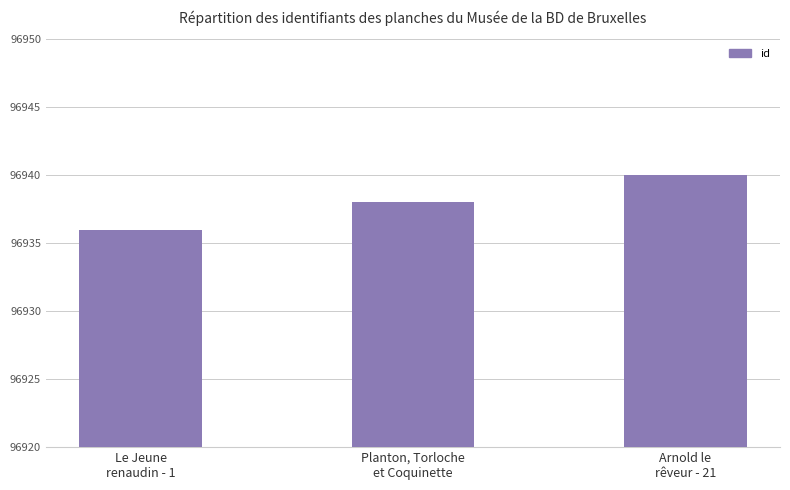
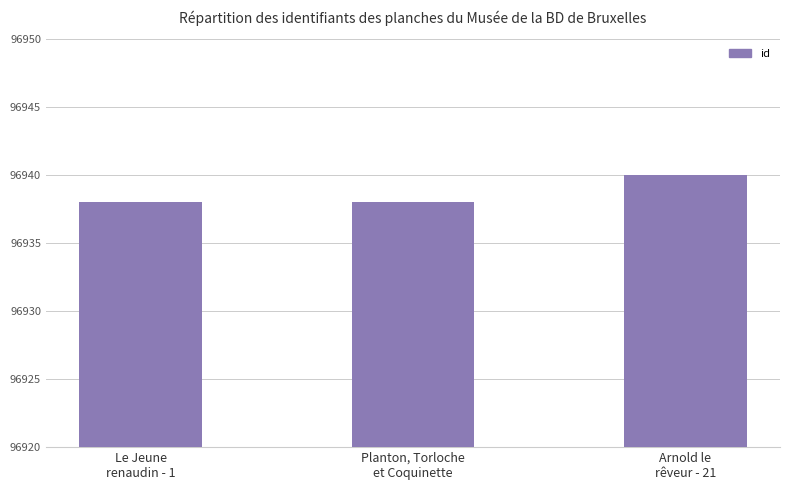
Le Jeune renaudin - 1: 96936 -> 96938
